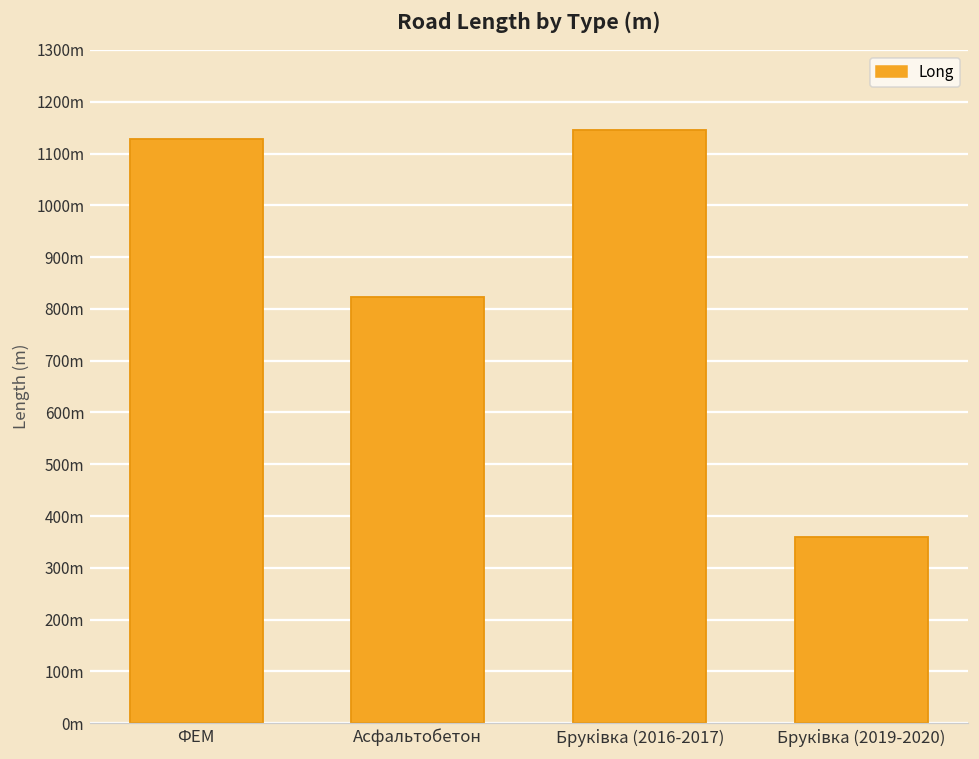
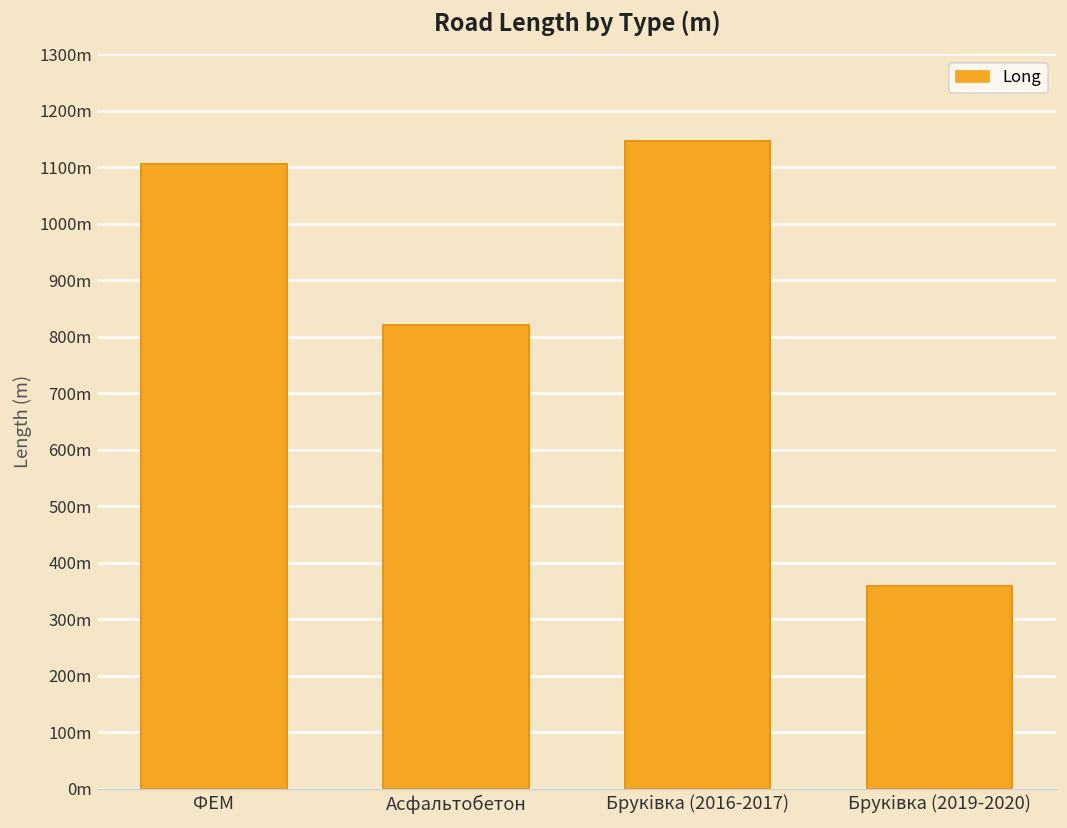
ФЕМ: 1130m -> 1110m
